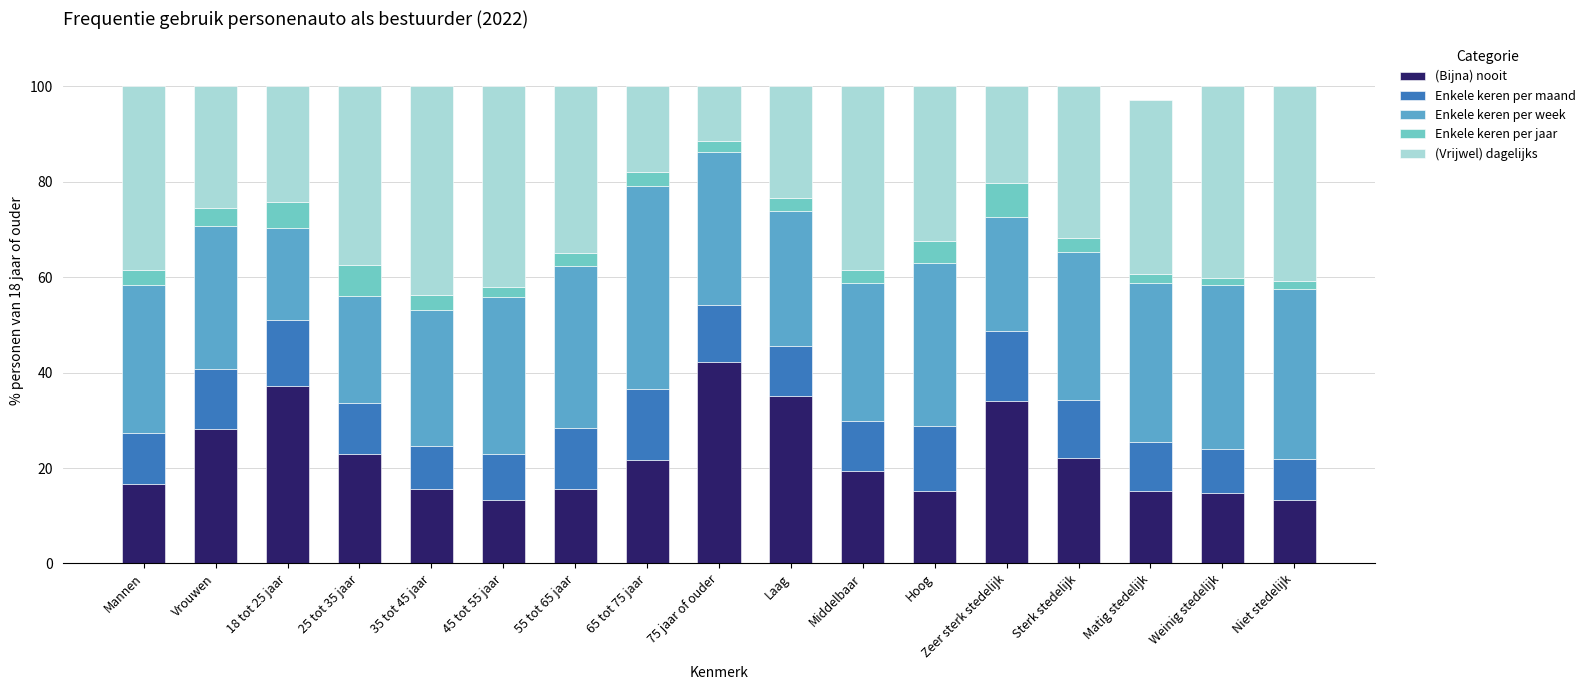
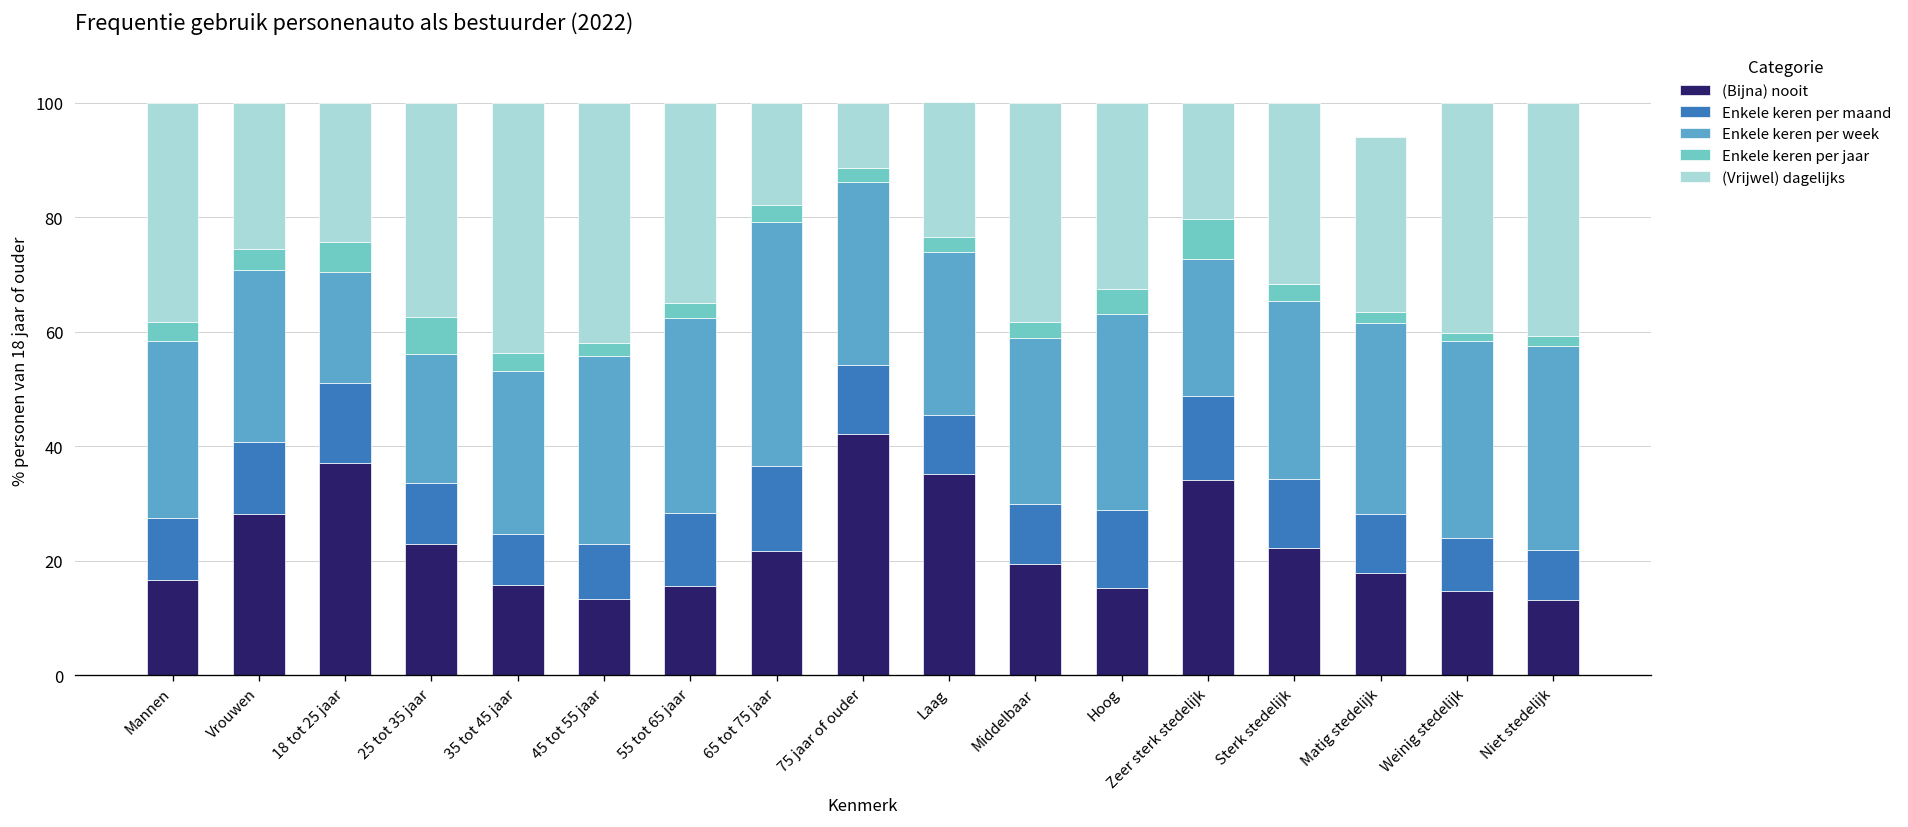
(Bijna) nooit, Matig stedelijk: 15 -> 18
(Vrijwel) dagelijks, Matig stedelijk: 36 -> 31
